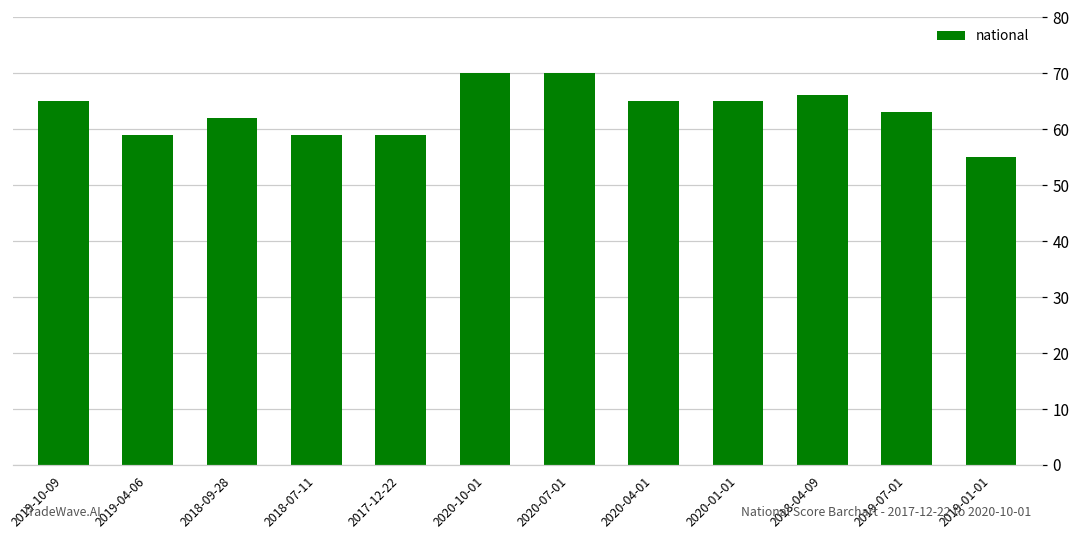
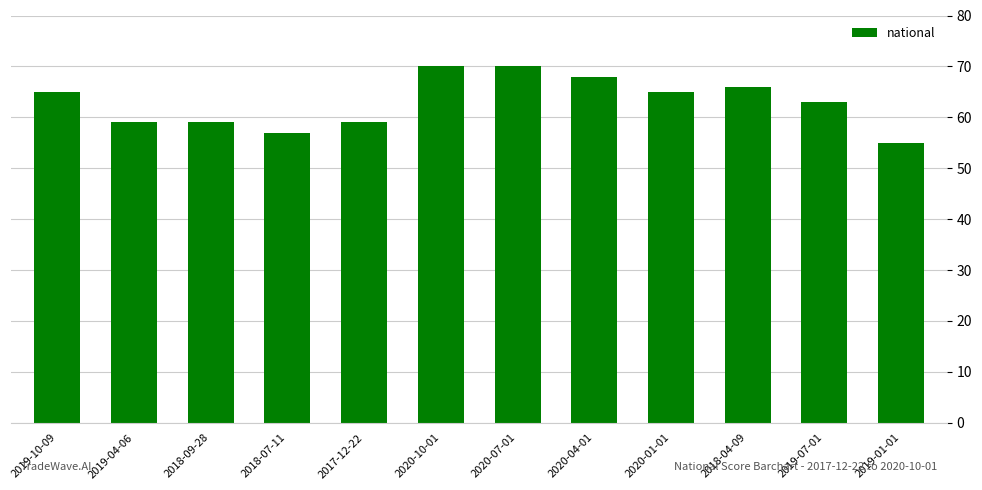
2018-09-28: 62 -> 59
2018-07-11: 59 -> 57
2020-04-01: 65 -> 68
